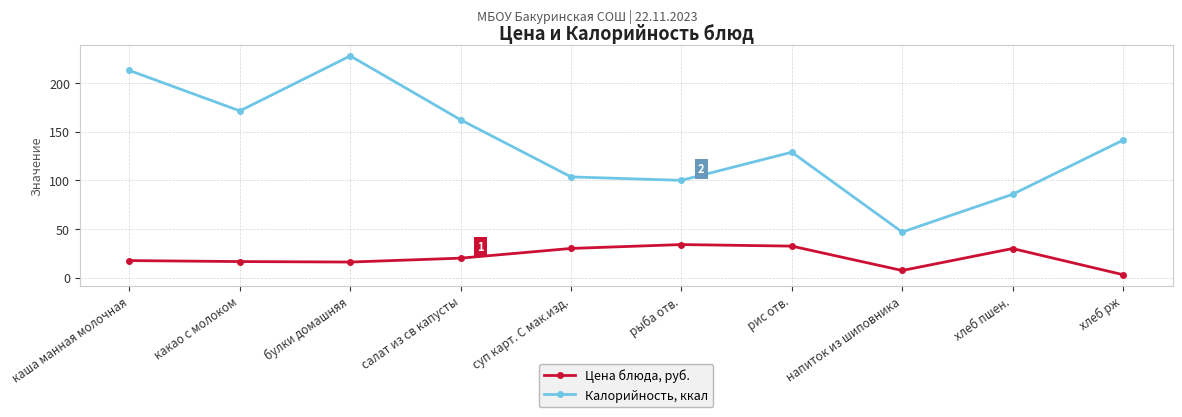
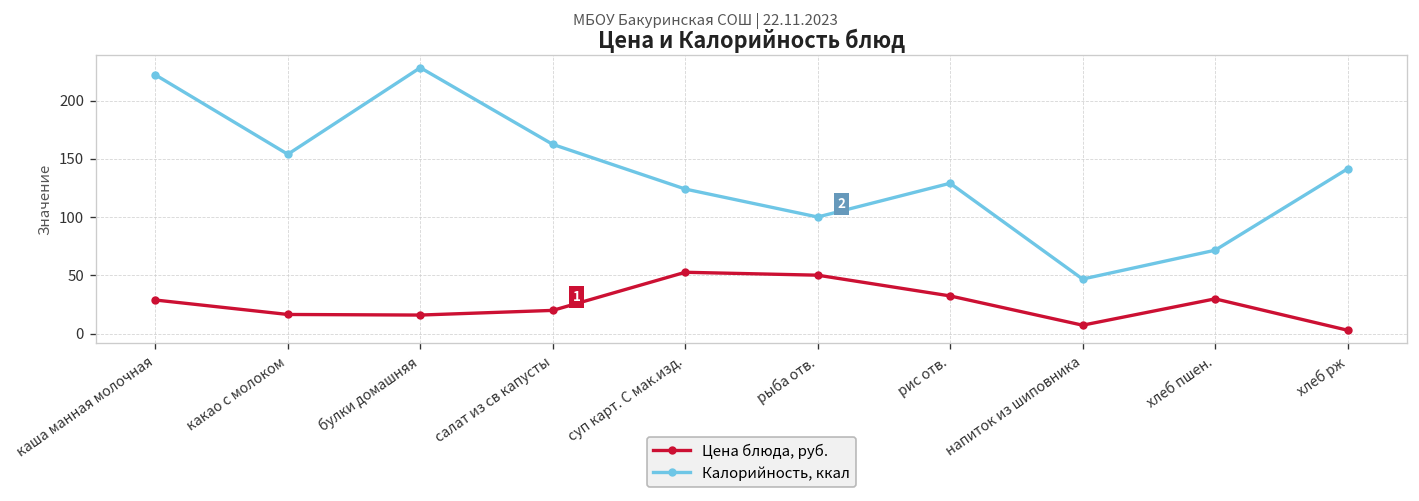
Цена блюда, руб., каша манная молочная: 20 -> 30
Калорийность, ккал, каша манная молочная: 210 -> 220
Калорийность, ккал, какао с молоком: 170 -> 150
Цена блюда, руб., суп карт. С мак.изд.: 30 -> 50
Калорийность, ккал, суп карт. С мак.изд.: 100 -> 120
Цена блюда, руб., рыба отв.: 30 -> 50
Калорийность, ккал, хлеб пшен.: 90 -> 70
